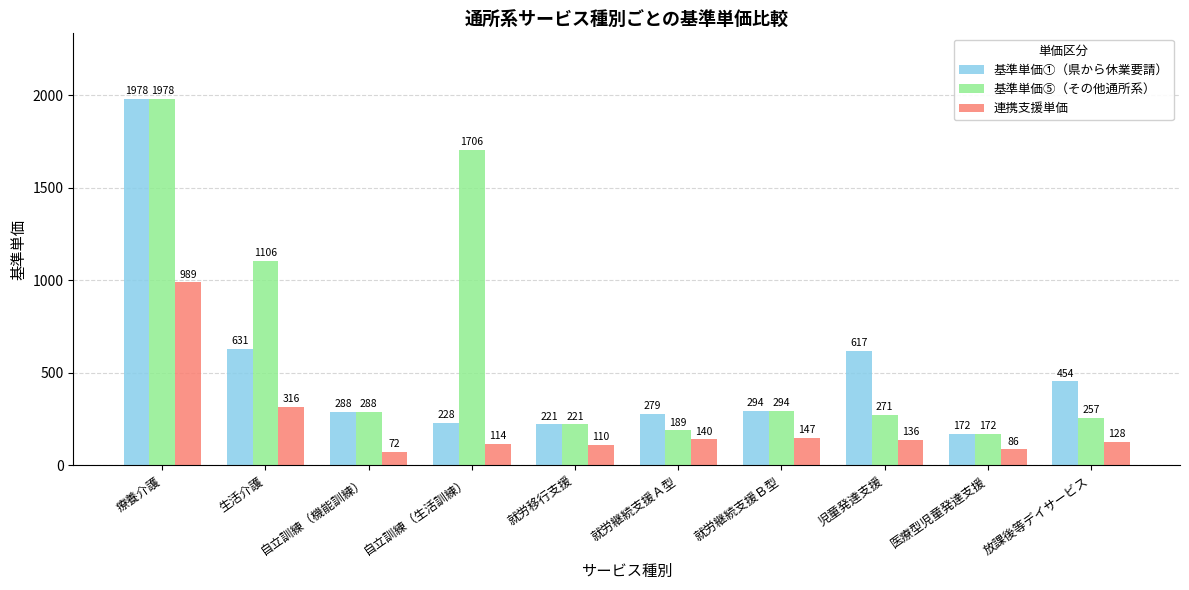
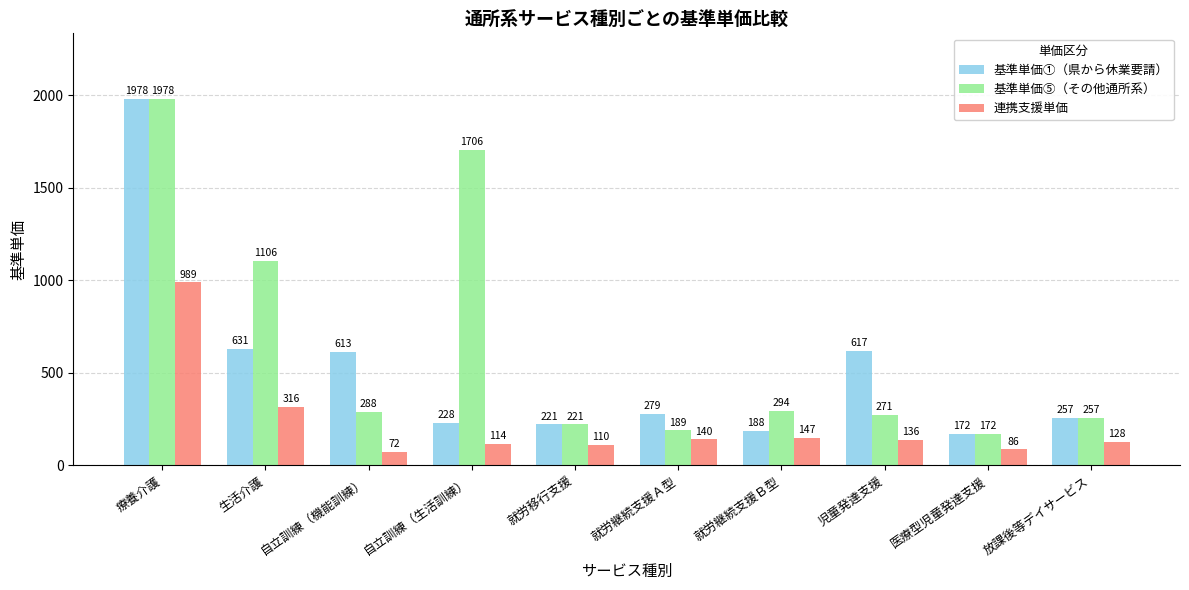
基準単価①（県から休業要請）, 自立訓練（機能訓練）: 288 -> 613
基準単価①（県から休業要請）, 就労継続支援Ｂ型: 294 -> 188
基準単価①（県から休業要請）, 放課後等デイサービス: 454 -> 257
